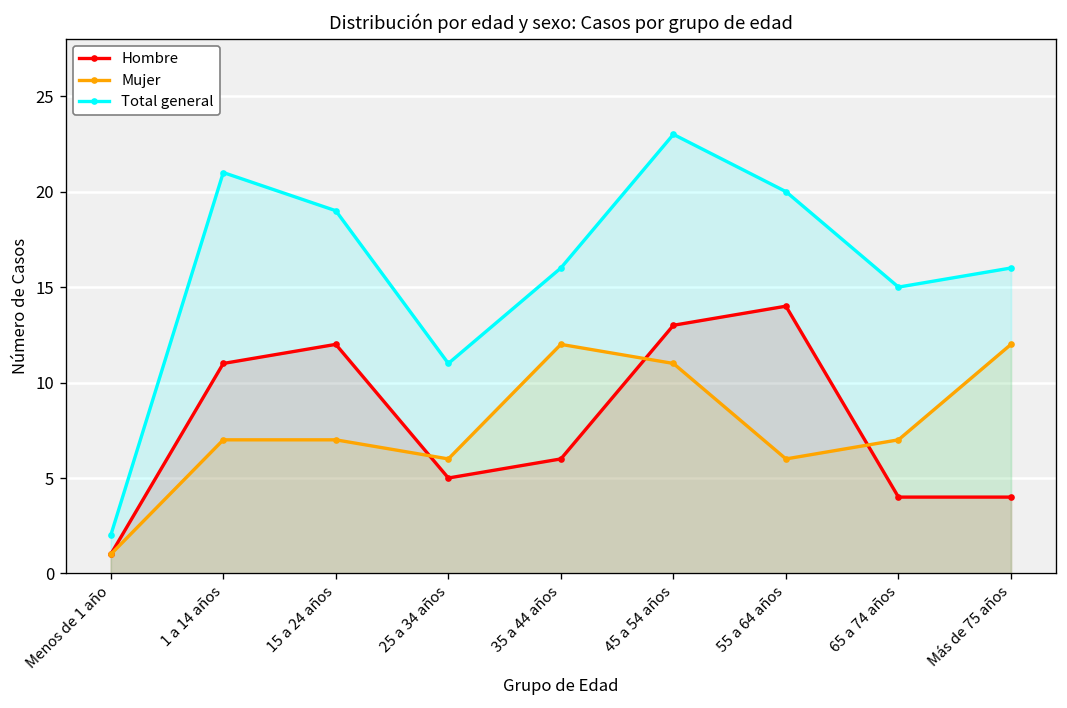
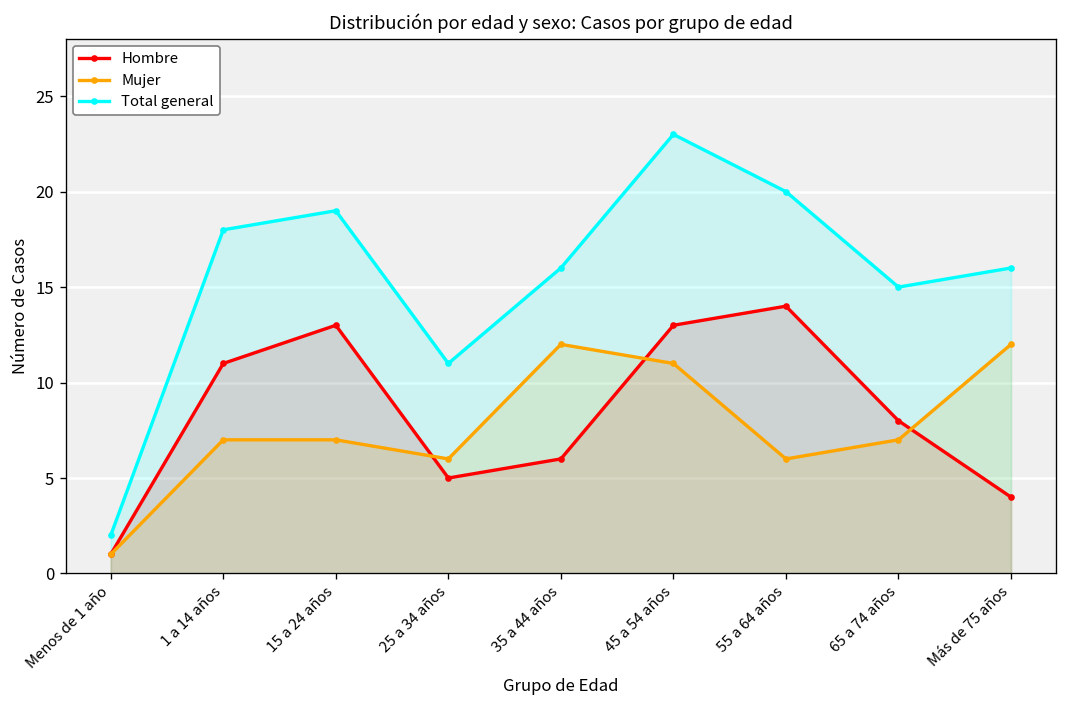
Total general, 1 a 14 años: 21 -> 18
Hombre, 15 a 24 años: 12 -> 13
Hombre, 65 a 74 años: 4 -> 8
